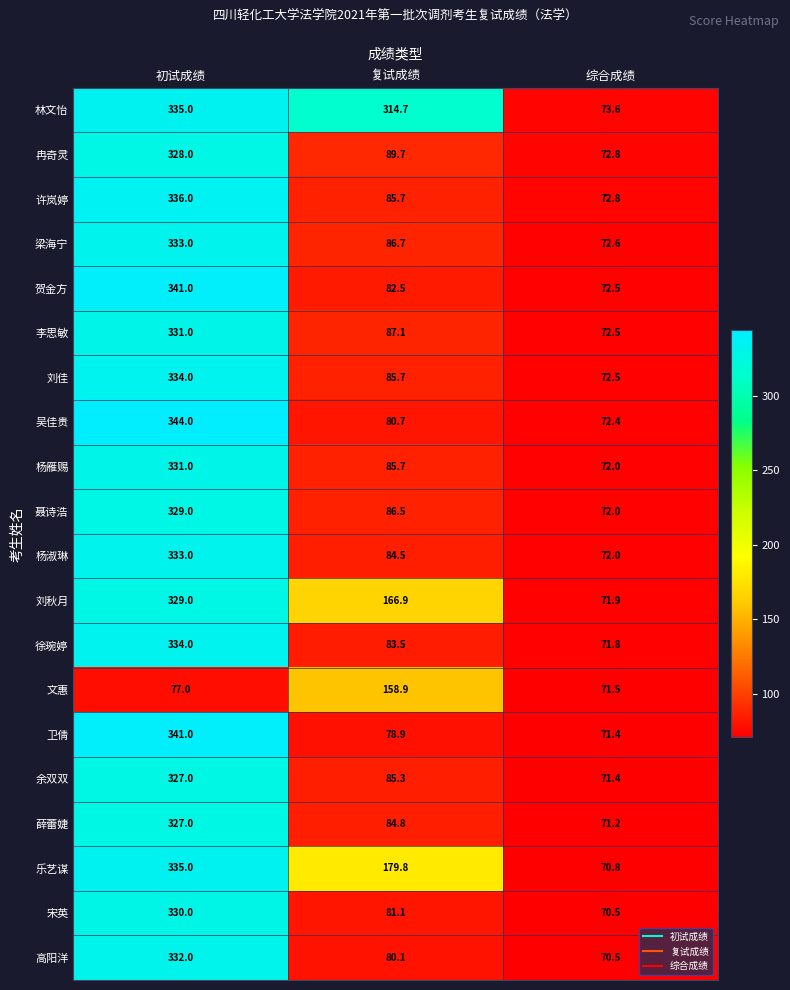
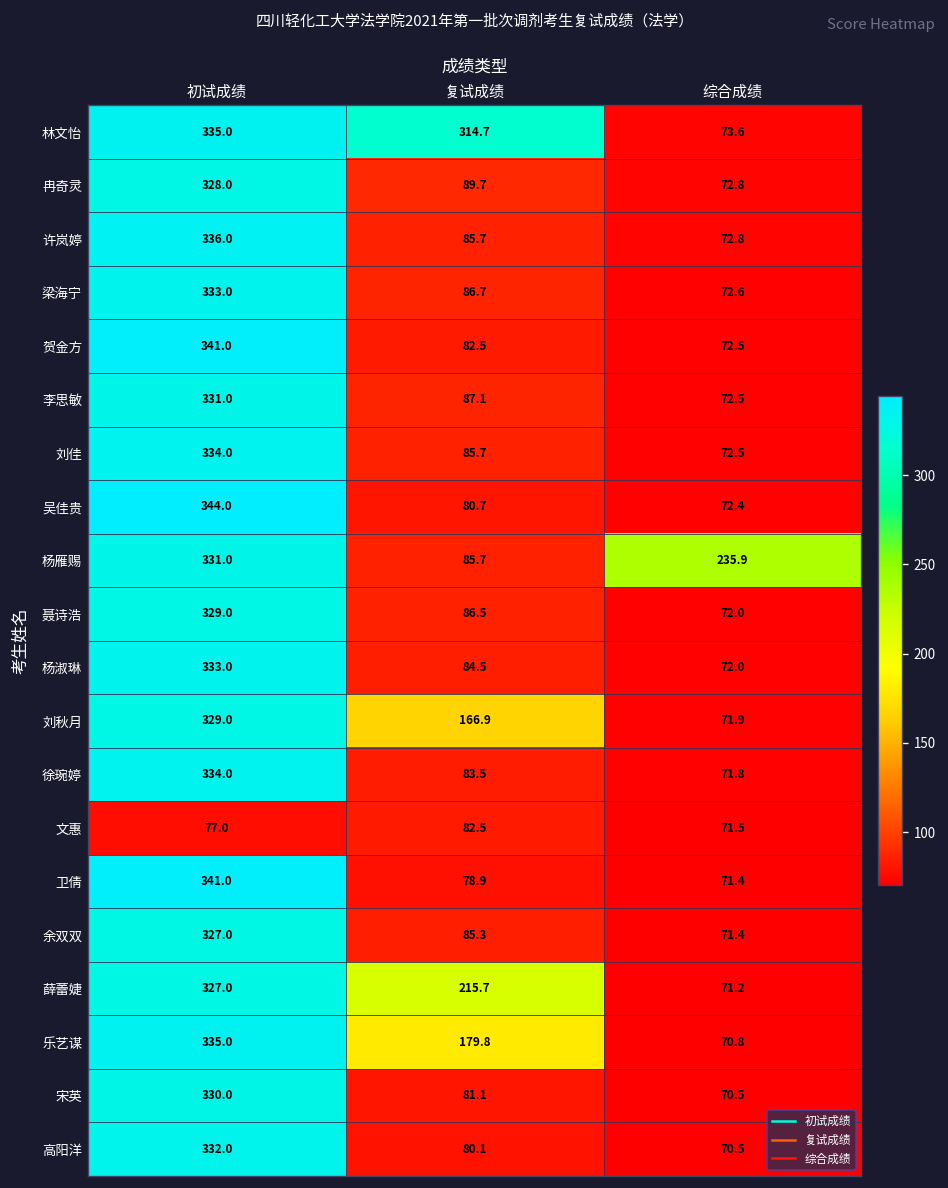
杨雁赐, 综合成绩: 72.0 -> 235.9
文惠, 复试成绩: 158.9 -> 82.5
薛蕾婕, 复试成绩: 84.8 -> 215.7
